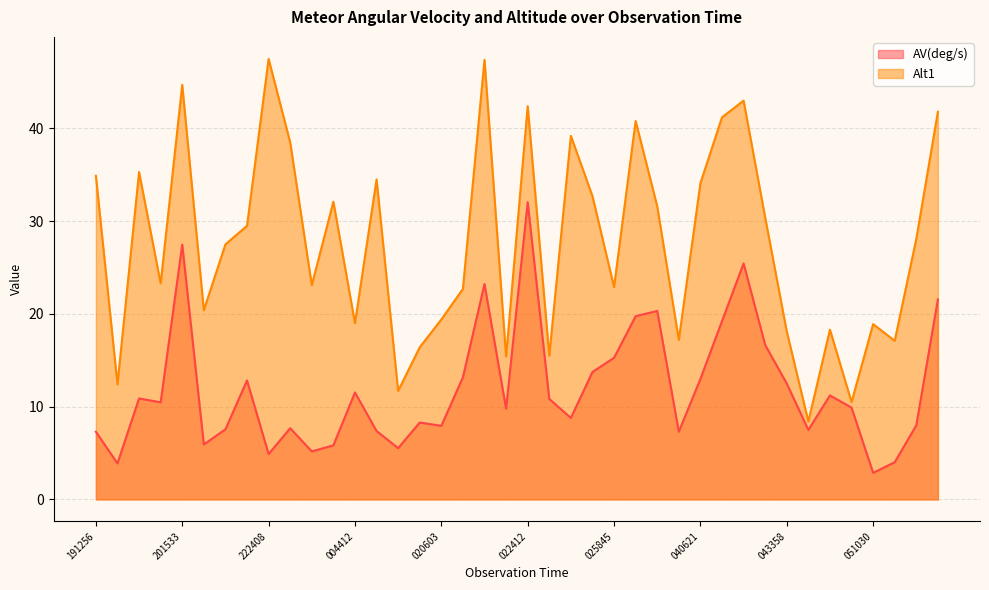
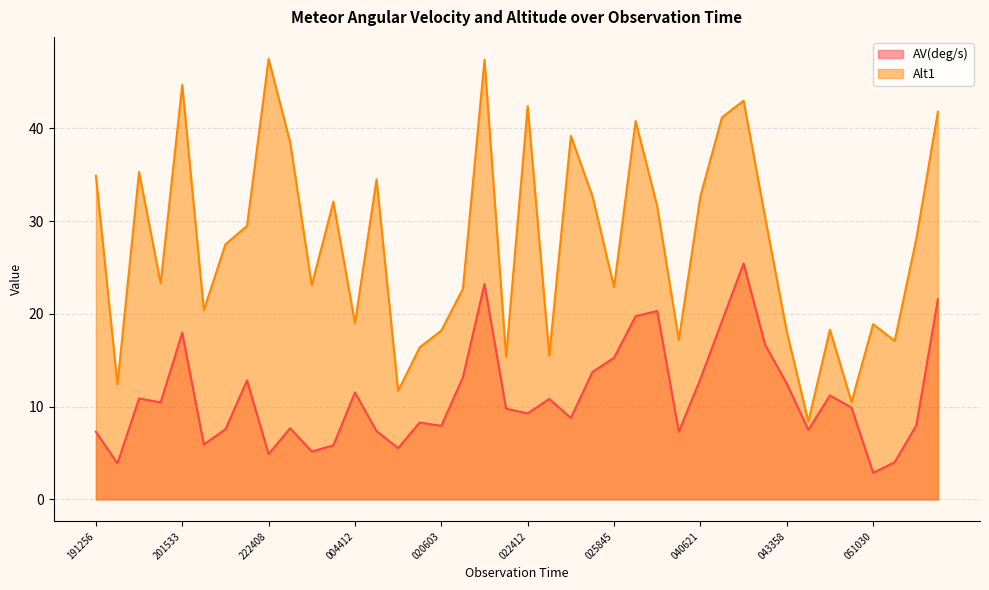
AV(deg/s), 201533: 27 -> 18
Alt1, 020603: 19 -> 18
AV(deg/s), 022412: 32 -> 9
Alt1, 040621: 34 -> 33
